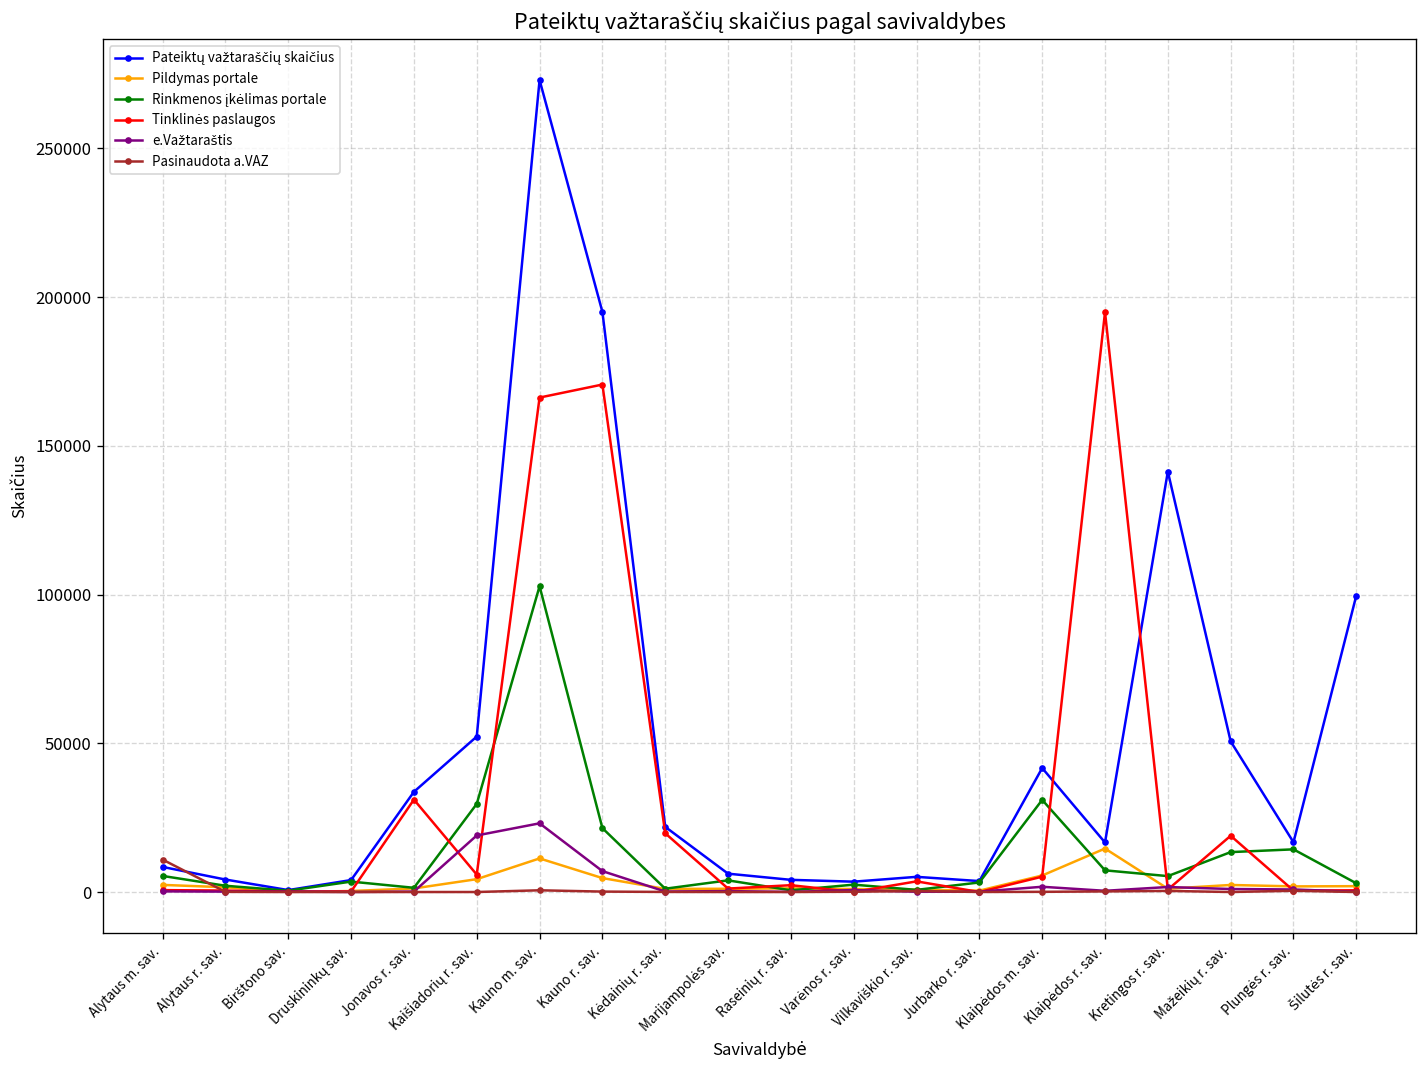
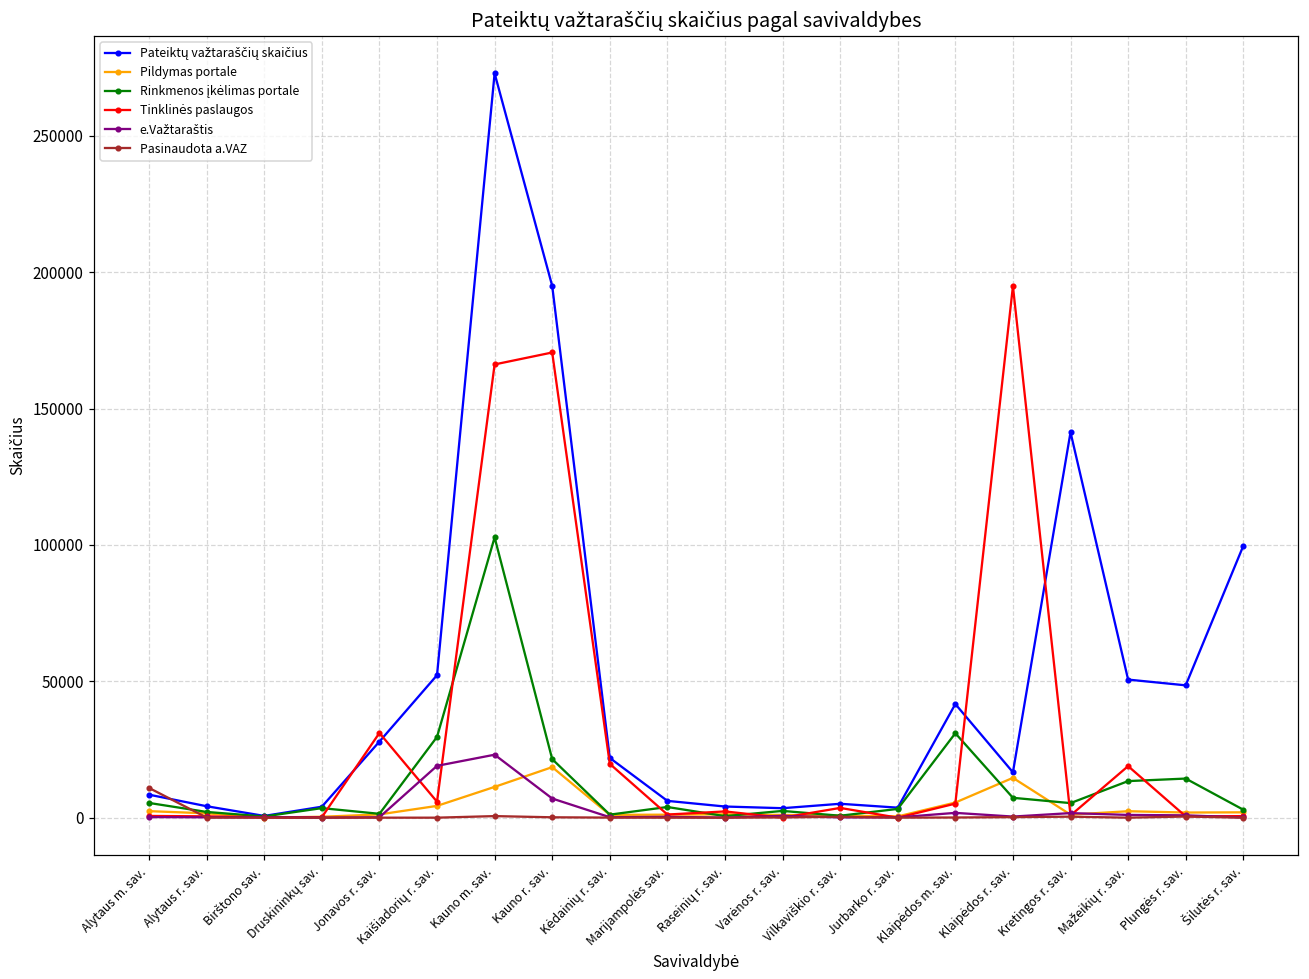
Pateiktų važtaraščių skaičius, Jonavos r. sav.: 34000 -> 28000
Pildymas portale, Kauno r. sav.: 5000 -> 19000
Pateiktų važtaraščių skaičius, Plungės r. sav.: 17000 -> 49000
